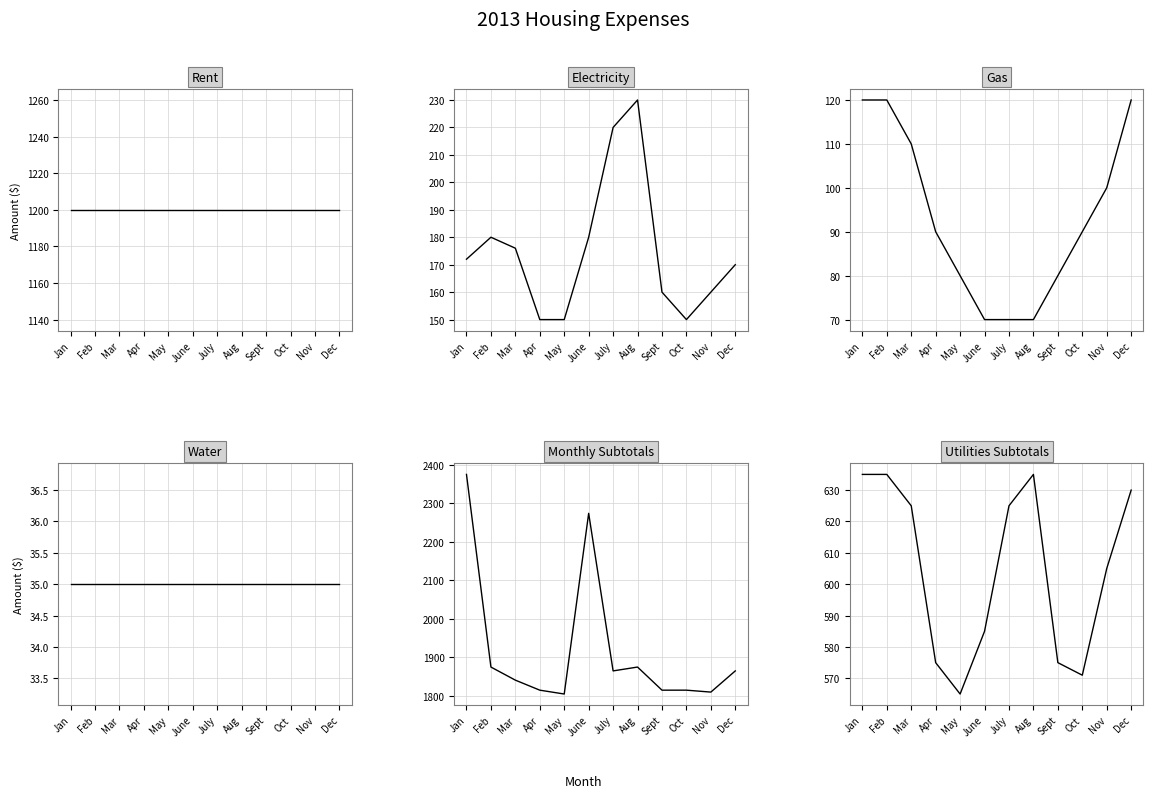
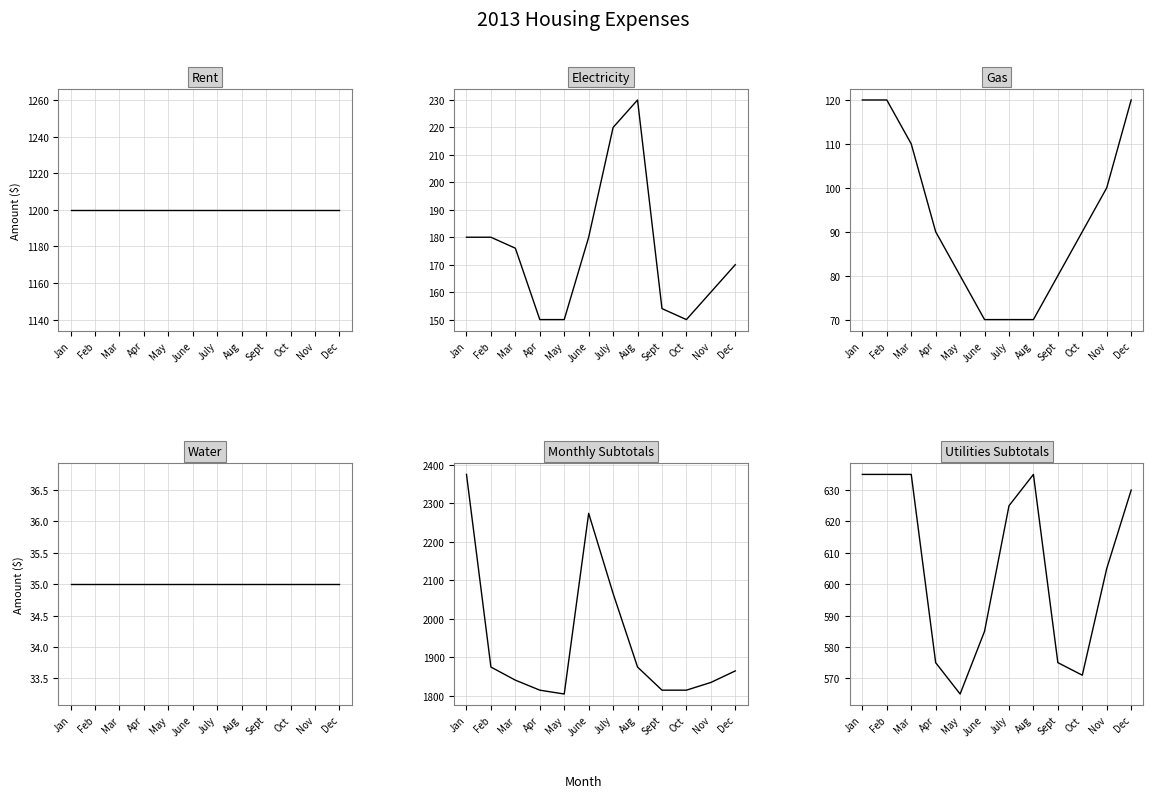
Electricity, Jan: 172 -> 180
Electricity, Sept: 160 -> 154
Monthly Subtotals, July: 1870 -> 2070
Monthly Subtotals, Nov: 1810 -> 1840
Utilities Subtotals, Mar: 625 -> 635
